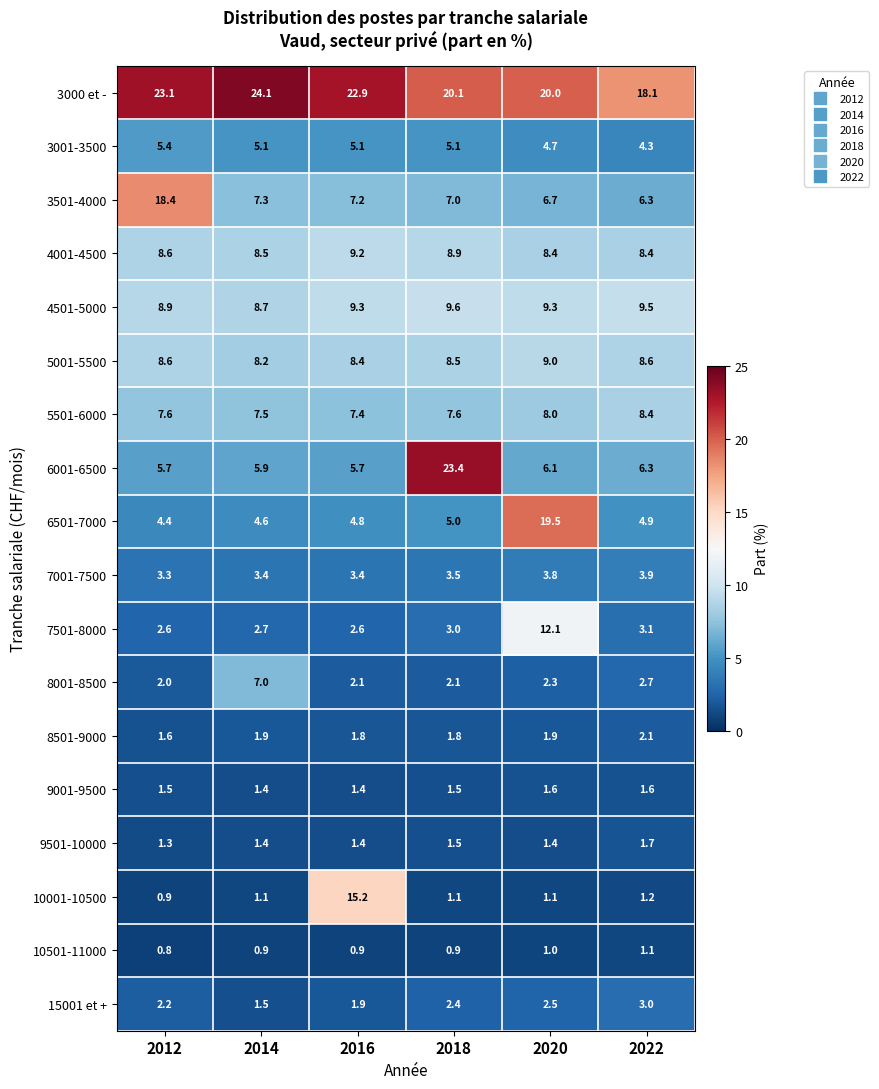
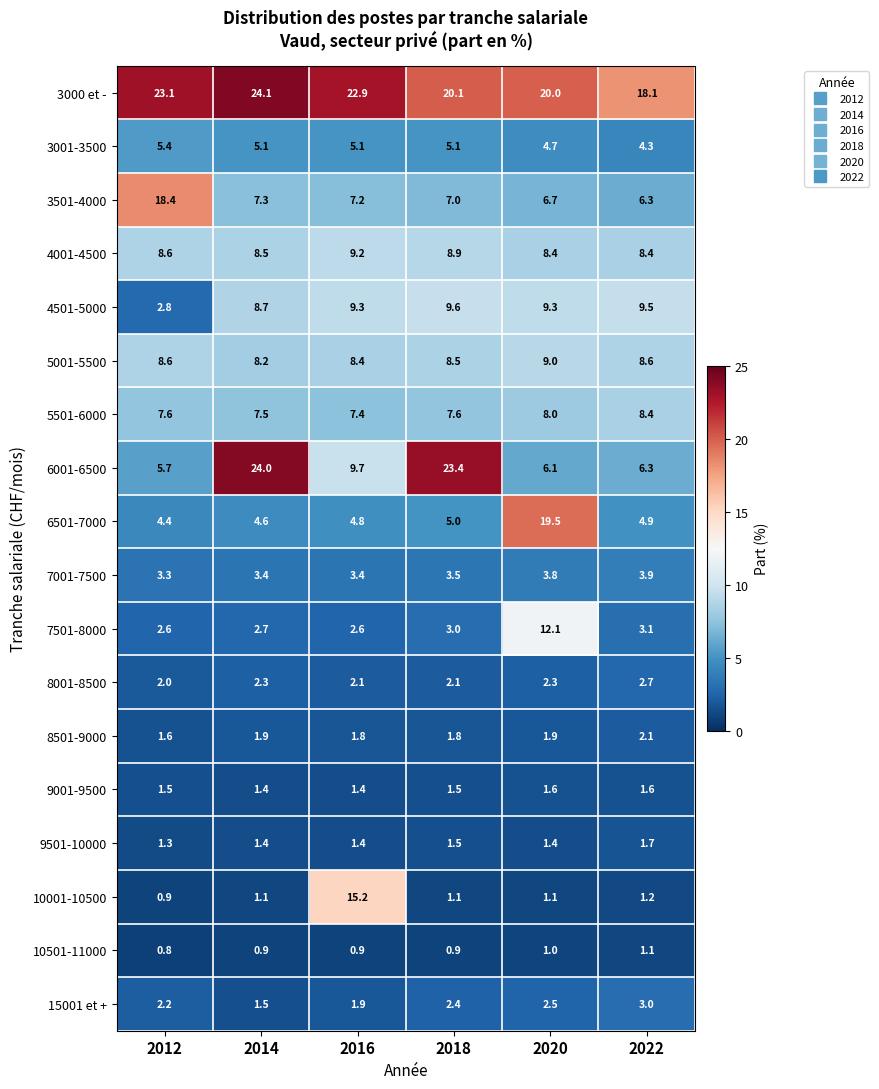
4501-5000, 2012: 8.9 -> 2.8
6001-6500, 2014: 5.9 -> 24.0
6001-6500, 2016: 5.7 -> 9.7
8001-8500, 2014: 7.0 -> 2.3
